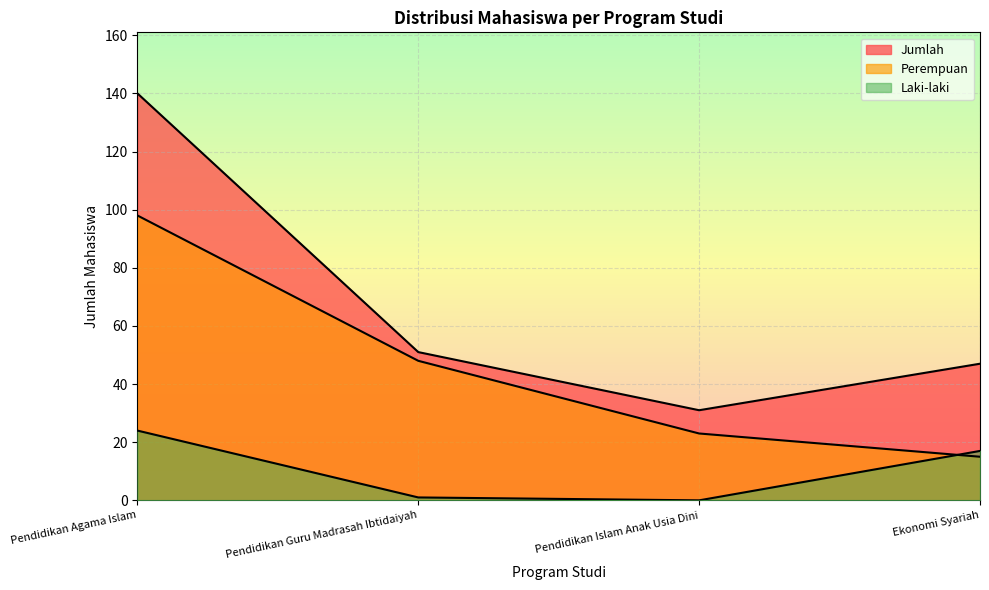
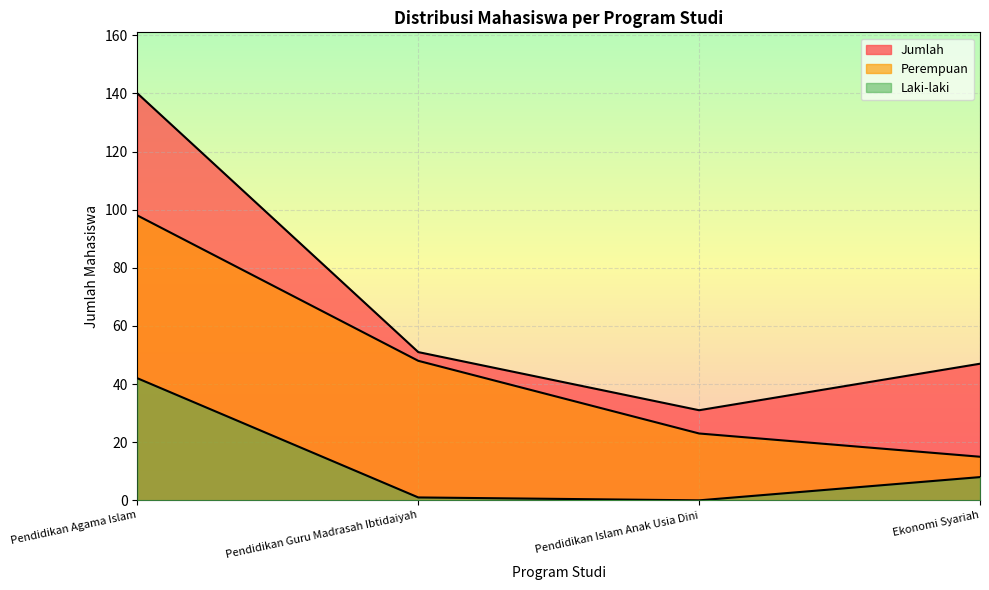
Laki-laki, Pendidikan Agama Islam: 24 -> 42
Laki-laki, Ekonomi Syariah: 17 -> 8
